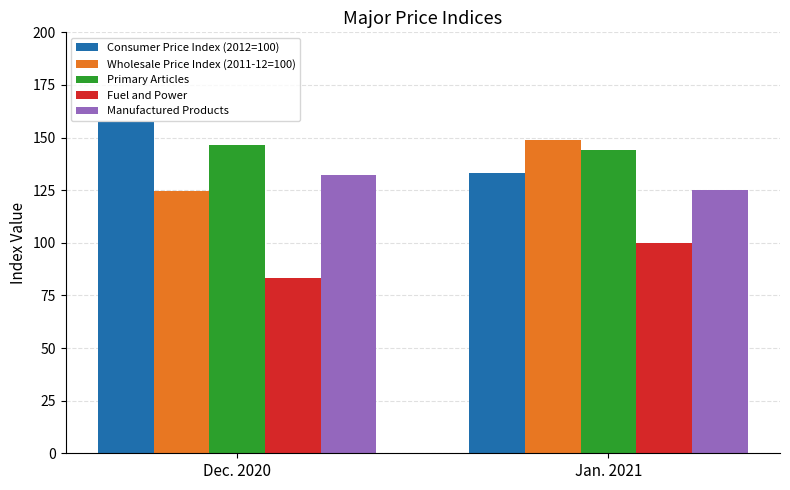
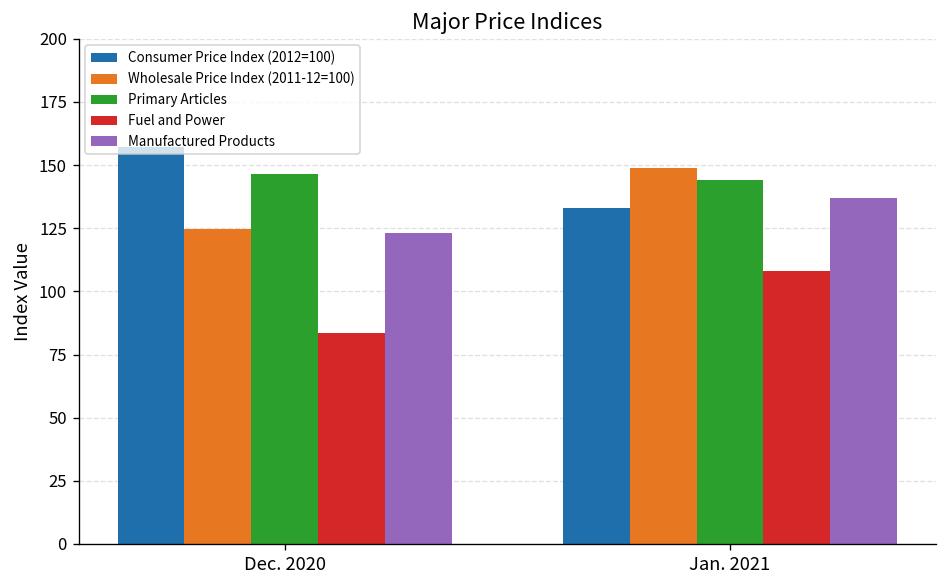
Manufactured Products, Dec. 2020: 132 -> 123
Fuel and Power, Jan. 2021: 100 -> 108
Manufactured Products, Jan. 2021: 125 -> 137
